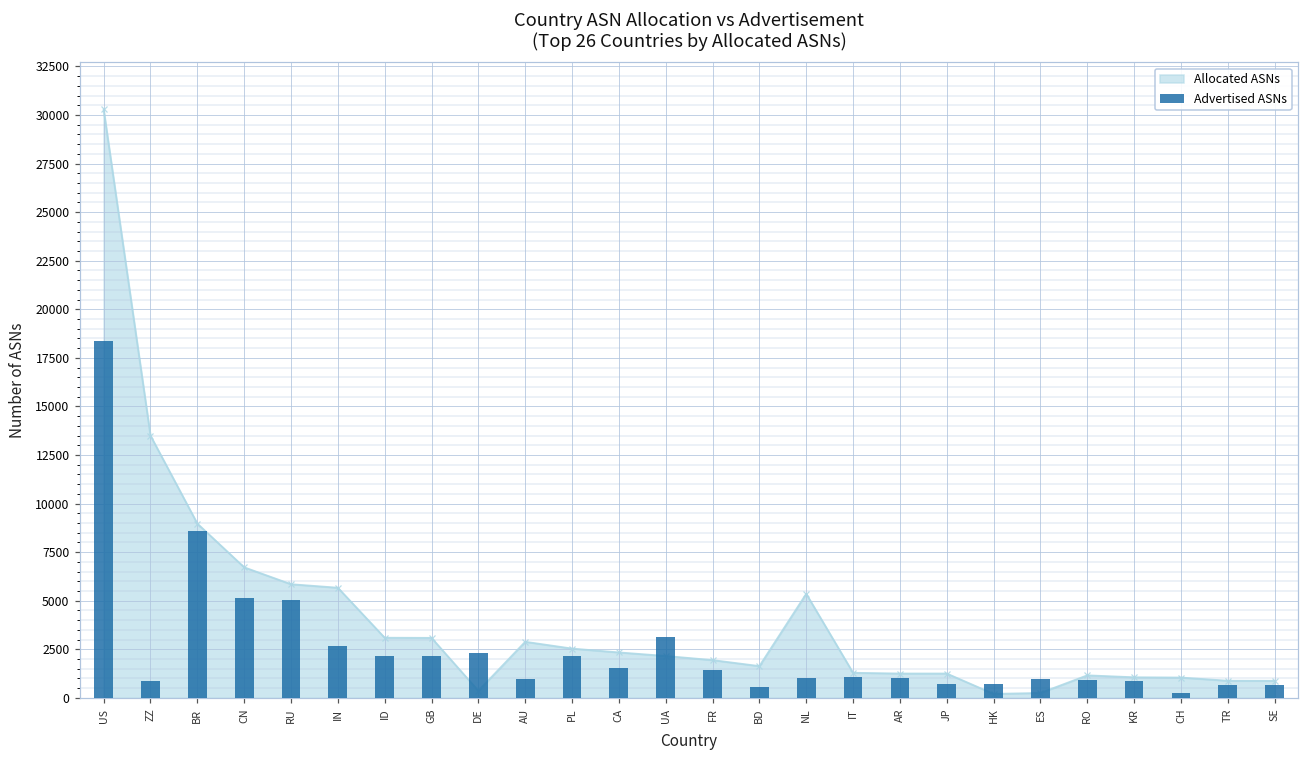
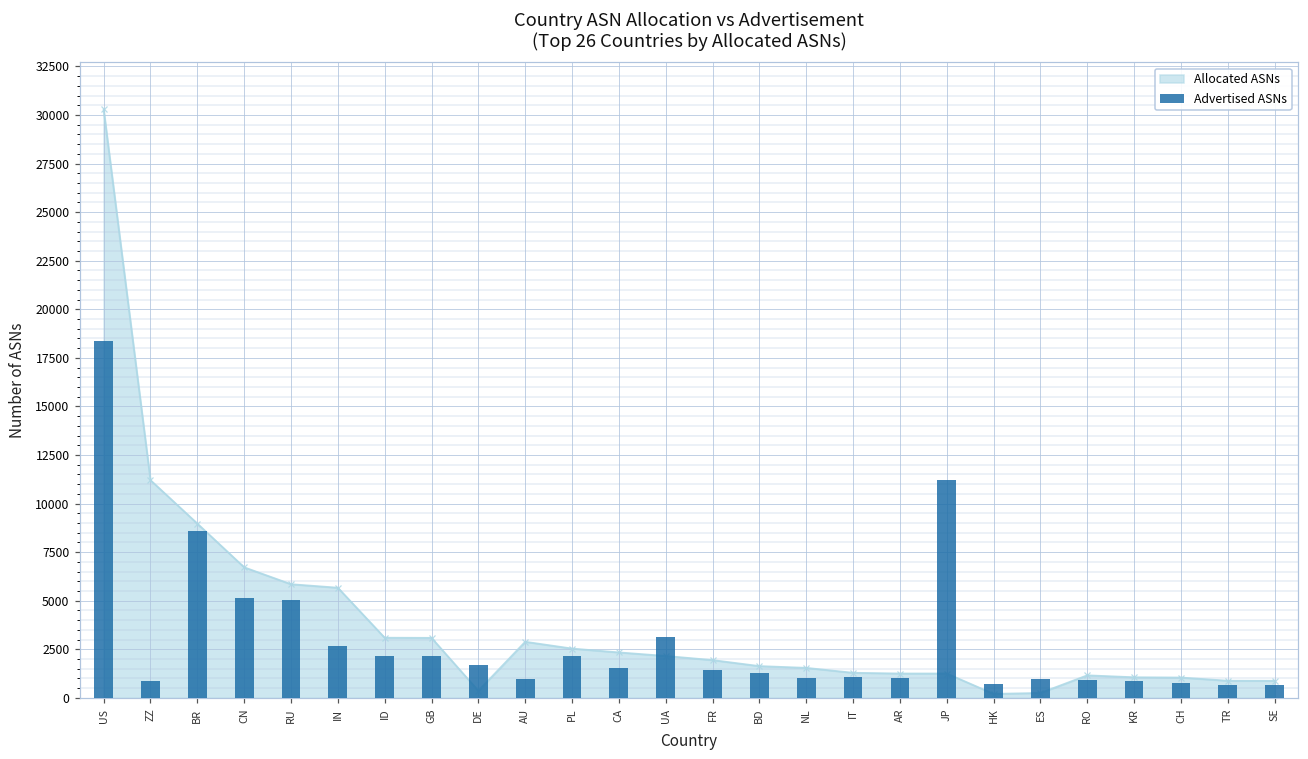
Allocated ASNs, ZZ: 13500 -> 11200
Advertised ASNs, DE: 2300 -> 1700
Advertised ASNs, BD: 500 -> 1300
Allocated ASNs, NL: 5400 -> 1500
Advertised ASNs, JP: 700 -> 11200
Advertised ASNs, CH: 200 -> 800
